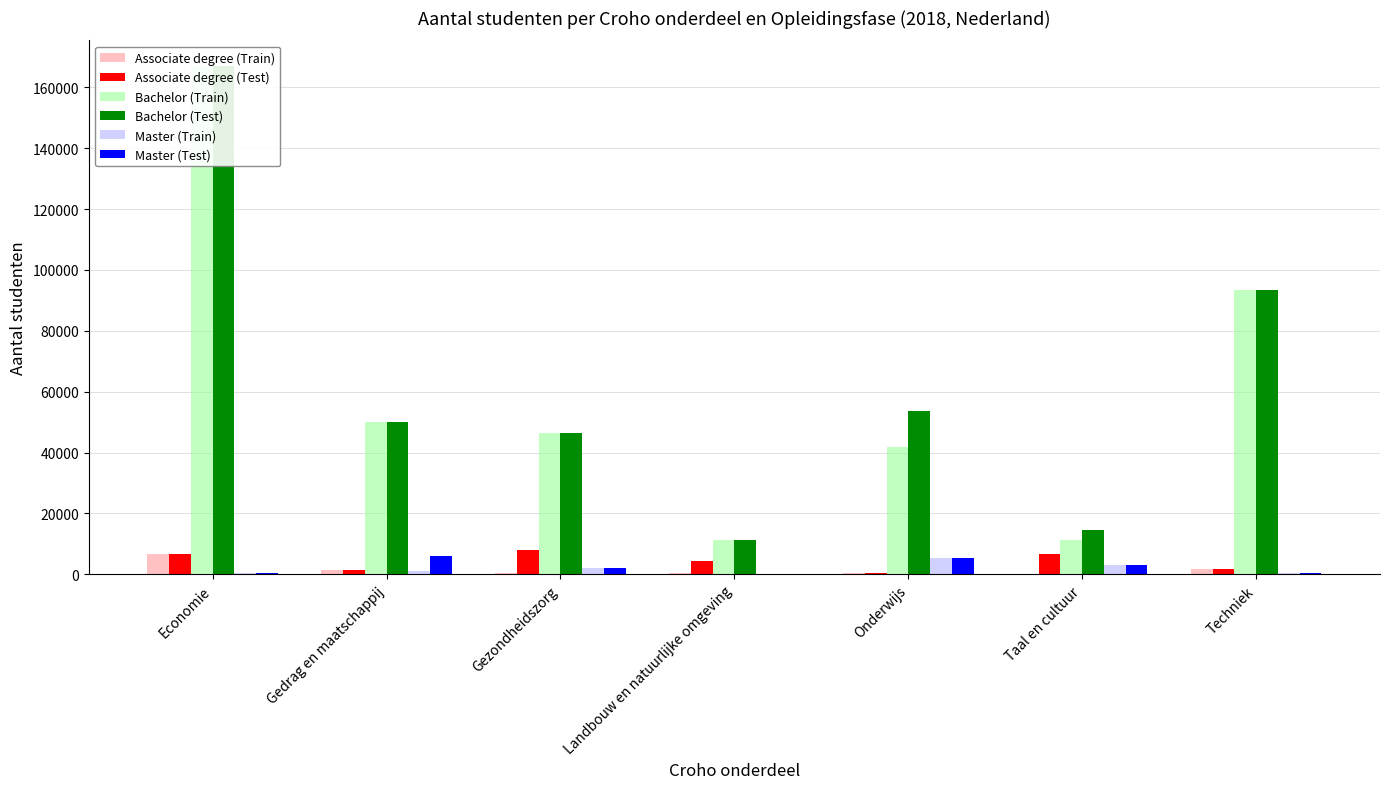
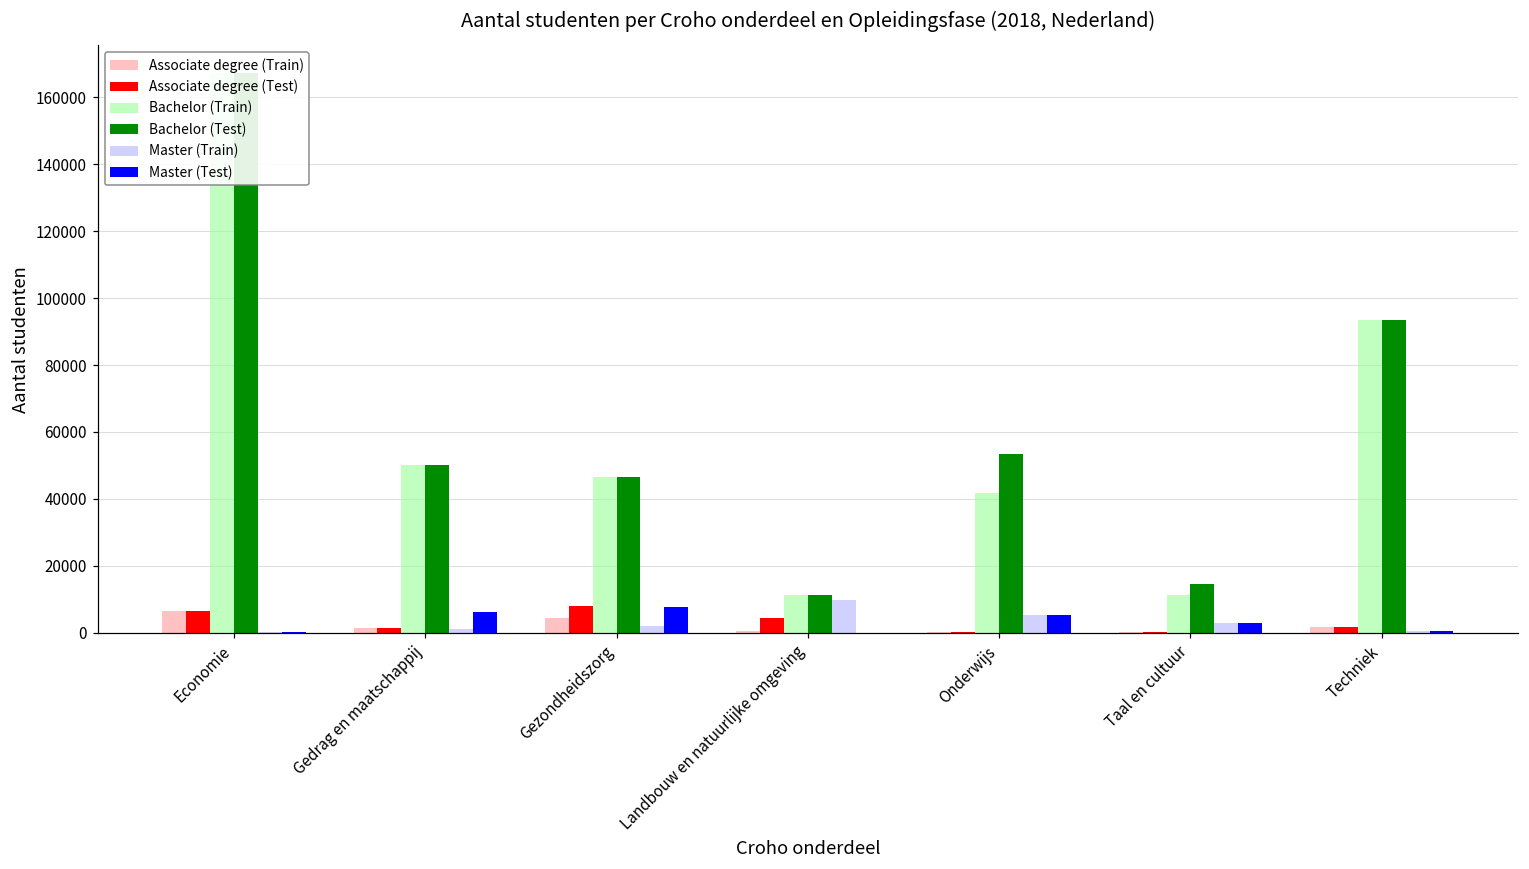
Associate degree (Train), Gezondheidszorg: 0 -> 4000
Master (Test), Gezondheidszorg: 2000 -> 8000
Master (Train), Landbouw en natuurlijke omgeving: 0 -> 10000
Associate degree (Test), Taal en cultuur: 7000 -> 0
